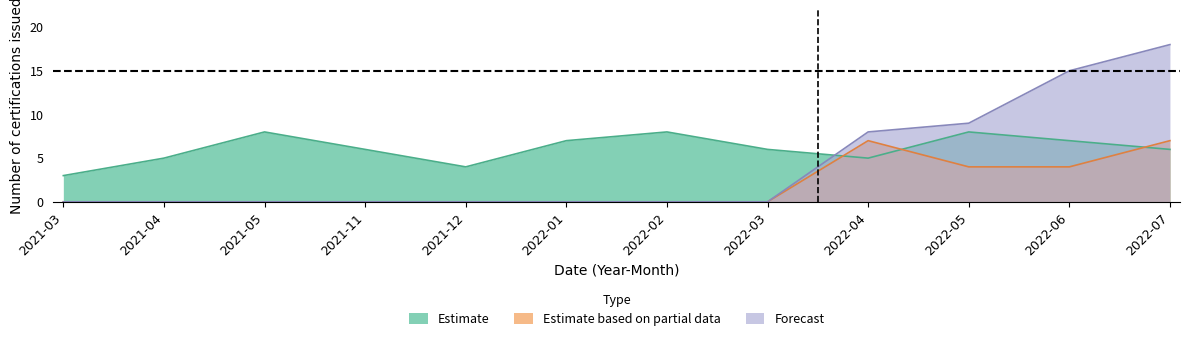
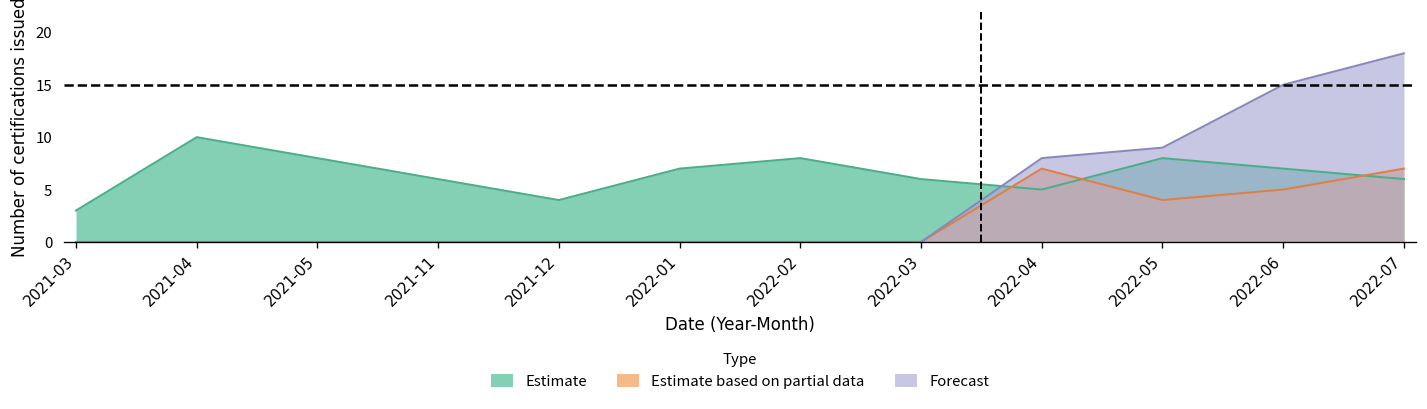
Estimate, 2021-04: 5 -> 10
Estimate based on partial data, 2022-06: 4 -> 5
